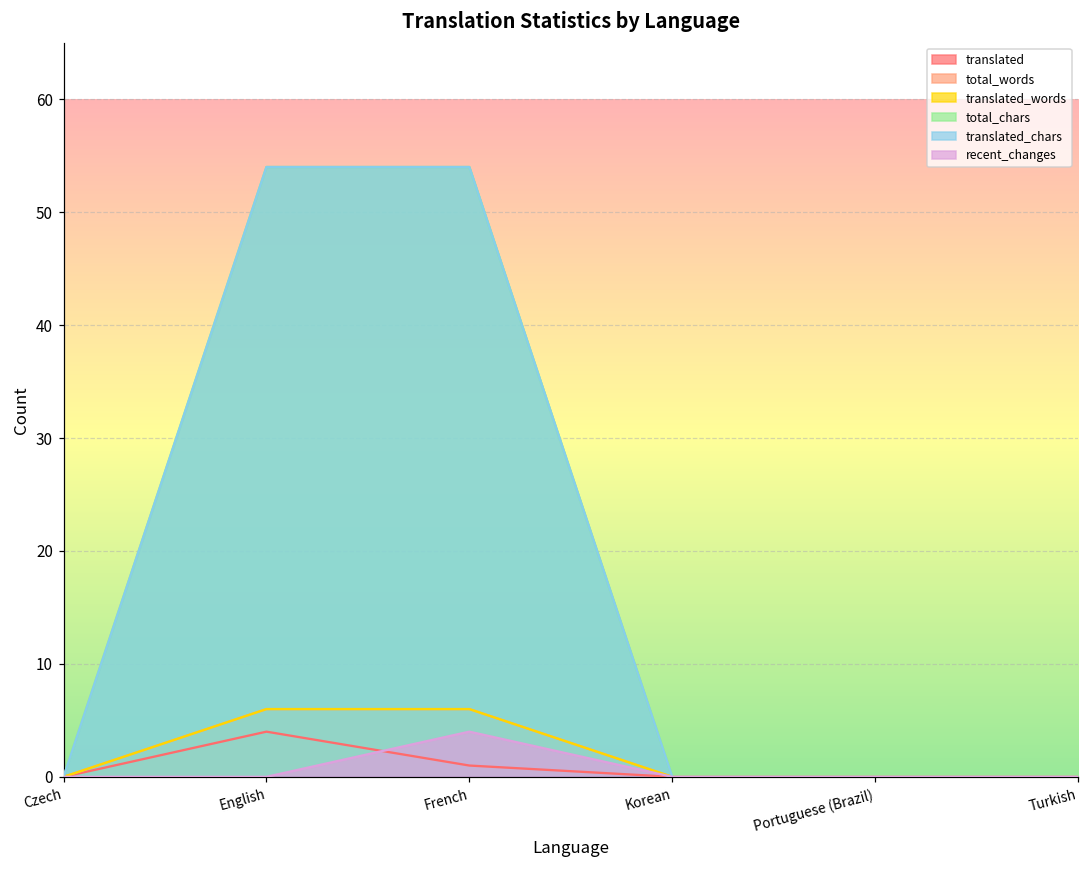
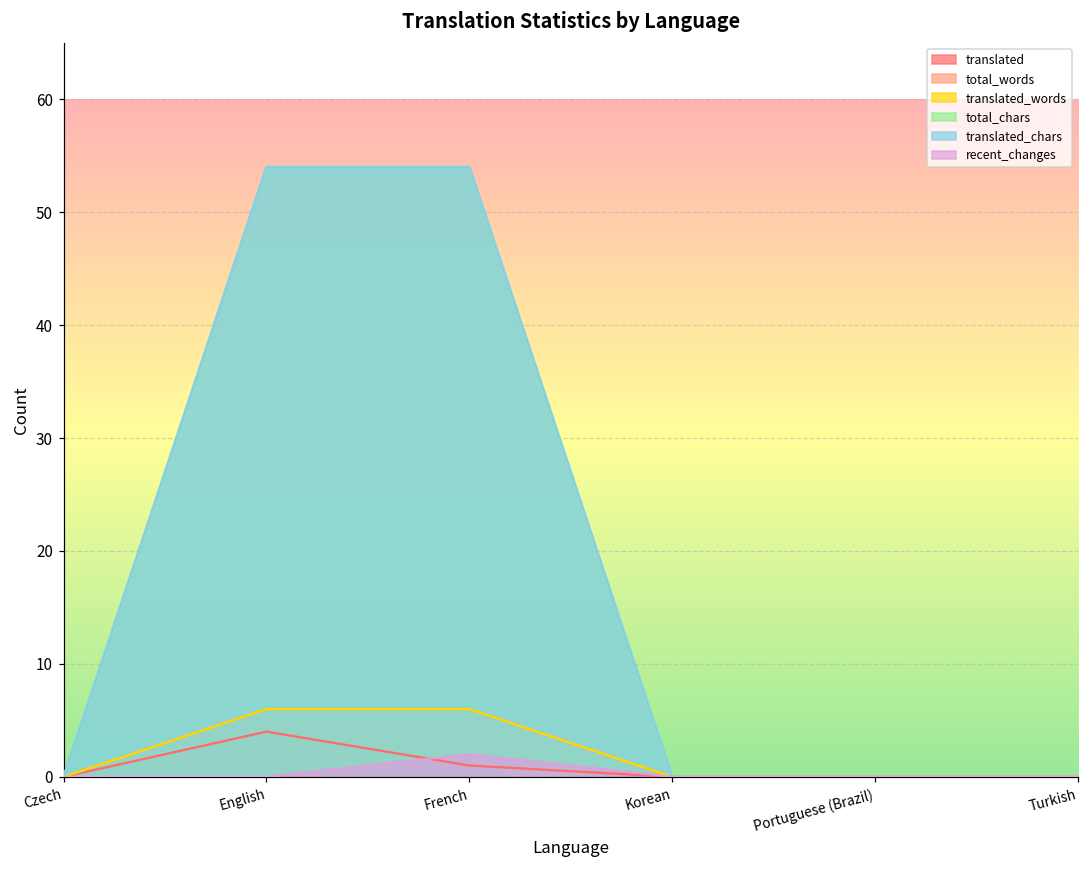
recent_changes, French: 4 -> 2
